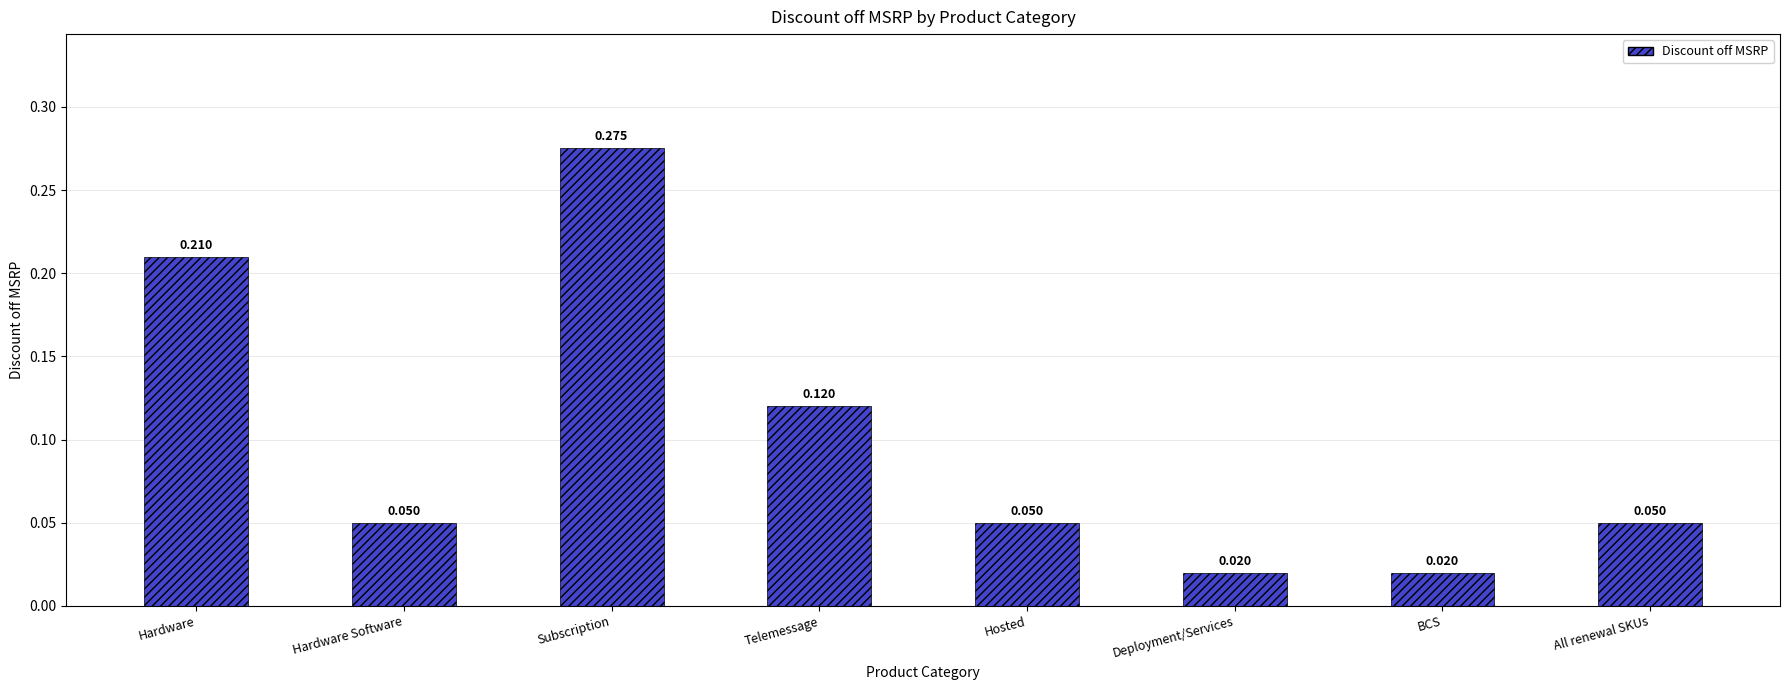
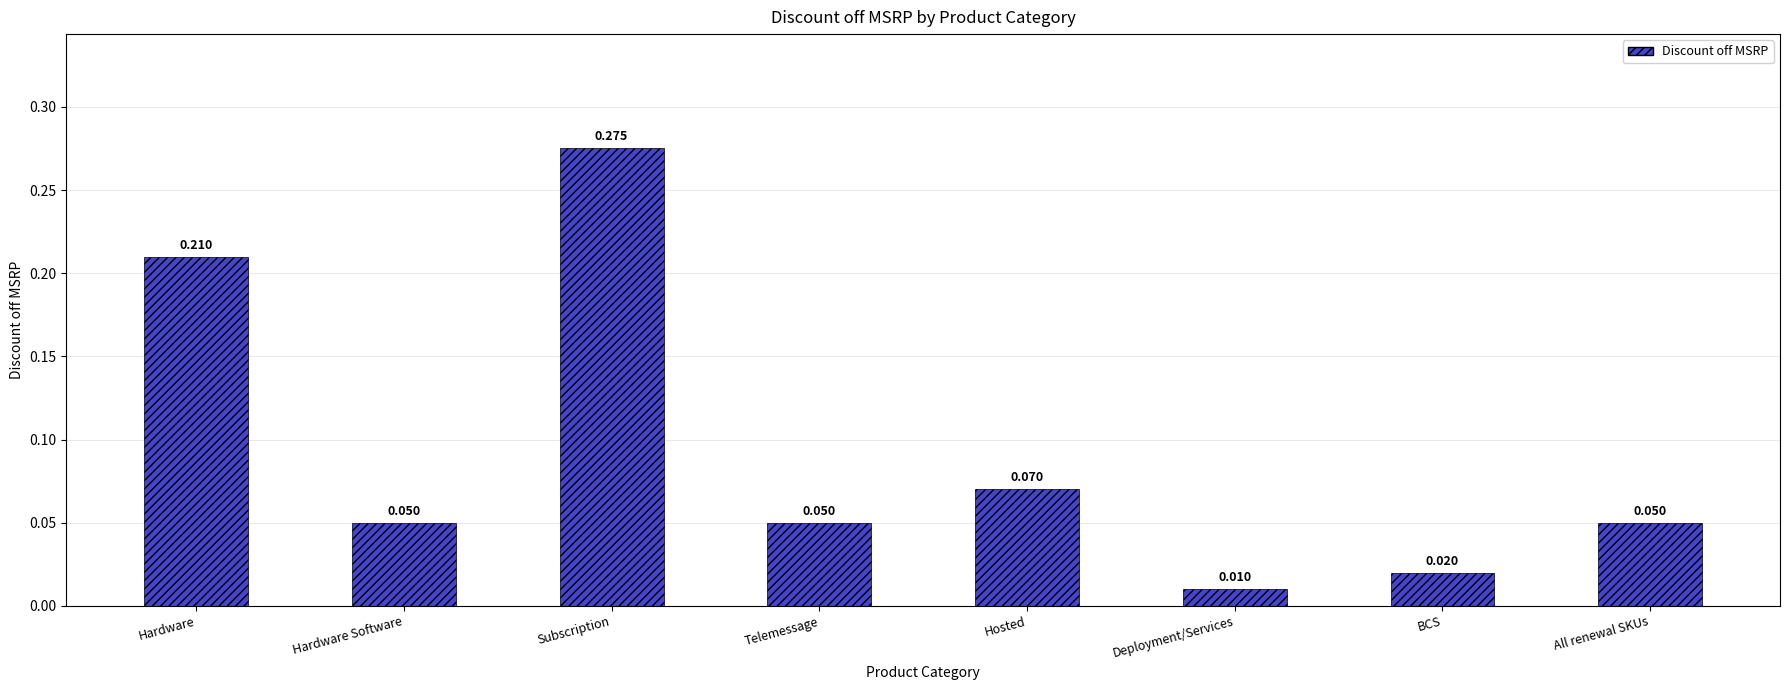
Telemessage: 0.120 -> 0.050
Hosted: 0.050 -> 0.070
Deployment/Services: 0.020 -> 0.010
